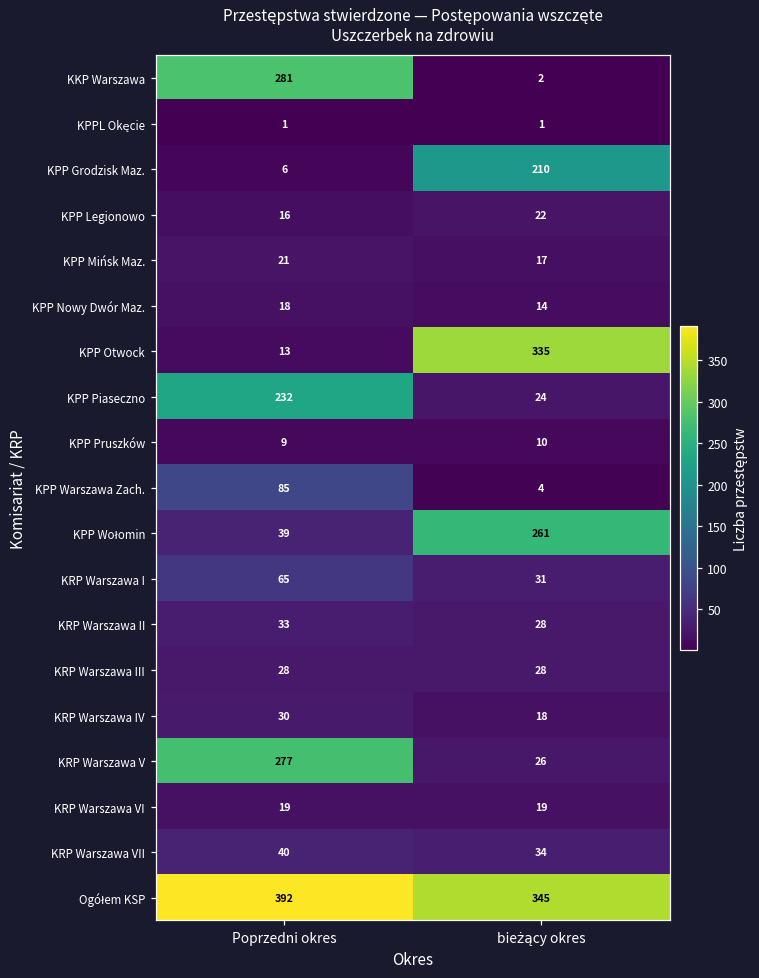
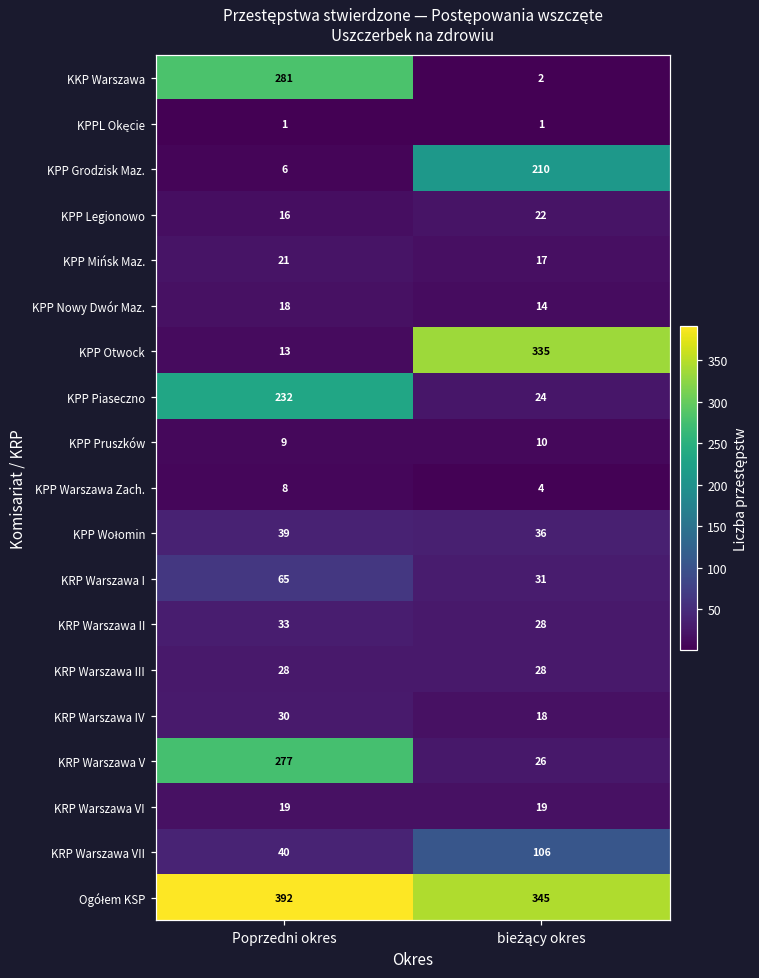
KPP Warszawa Zach., Poprzedni okres: 85 -> 8
KPP Wołomin, bieżący okres: 261 -> 36
KRP Warszawa VII, bieżący okres: 34 -> 106
